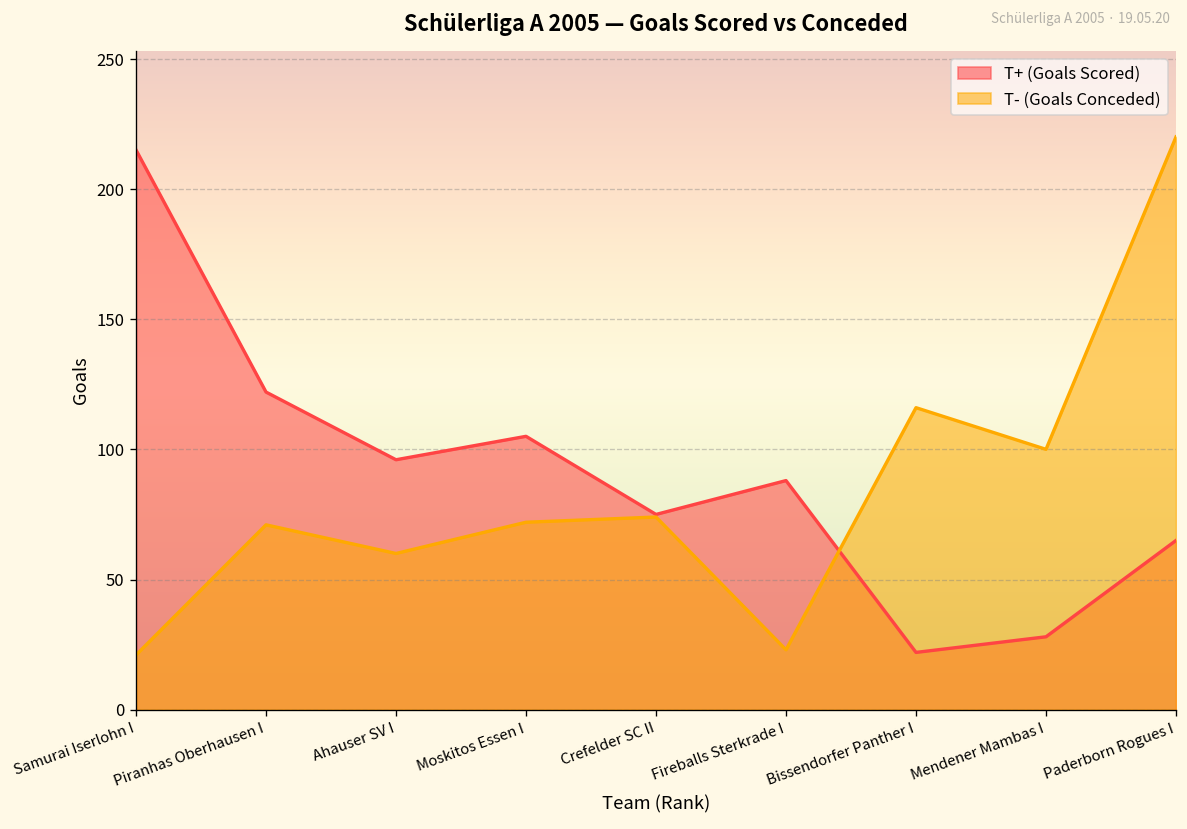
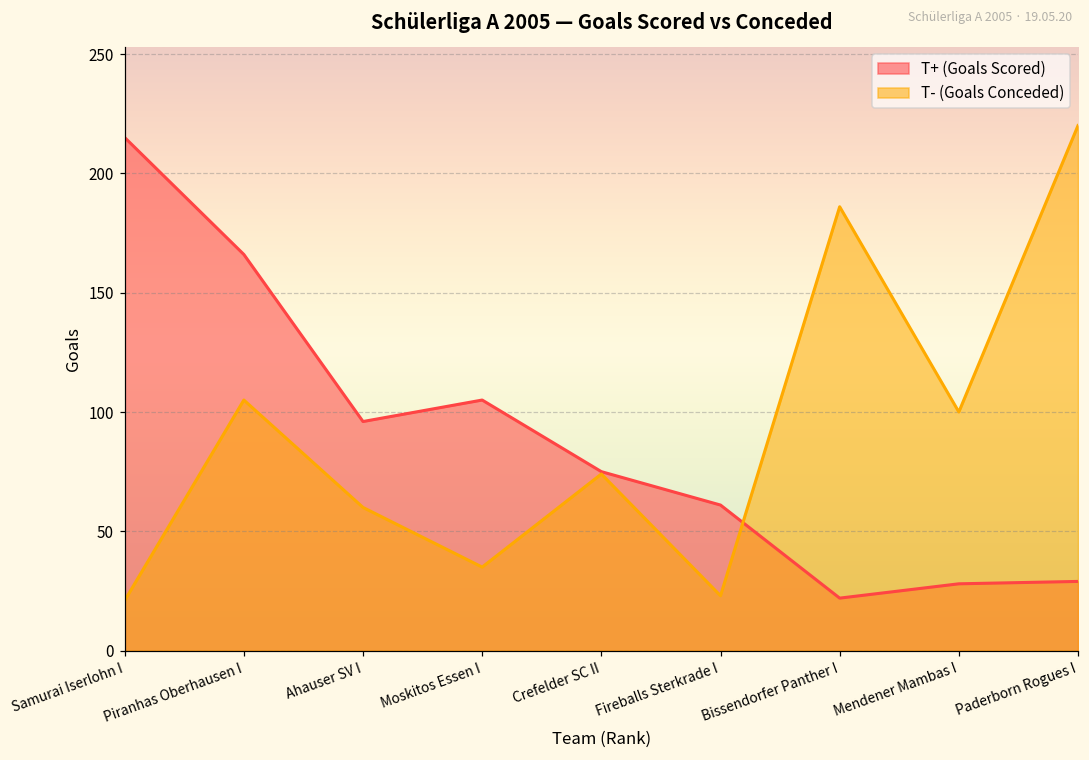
T+ (Goals Scored), Piranhas Oberhausen I: 122 -> 166
T- (Goals Conceded), Piranhas Oberhausen I: 71 -> 105
T- (Goals Conceded), Moskitos Essen I: 72 -> 35
T+ (Goals Scored), Fireballs Sterkrade I: 88 -> 61
T- (Goals Conceded), Bissendorfer Panther I: 116 -> 186
T+ (Goals Scored), Paderborn Rogues I: 65 -> 29
